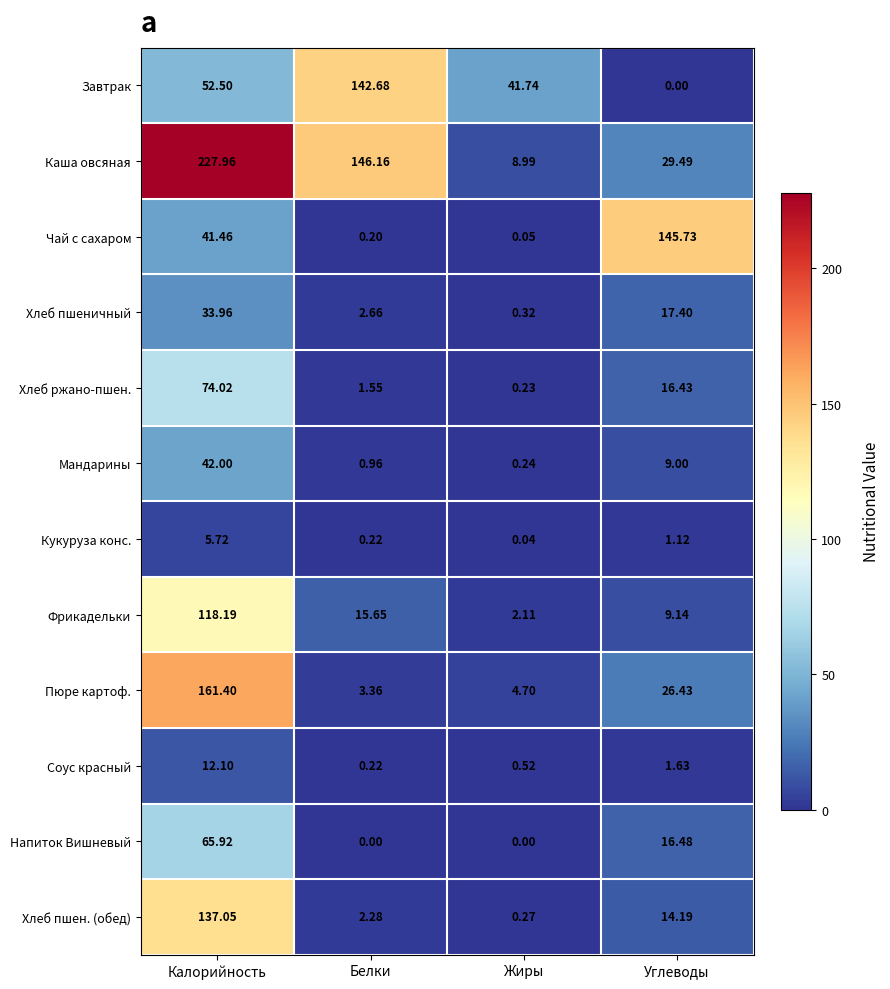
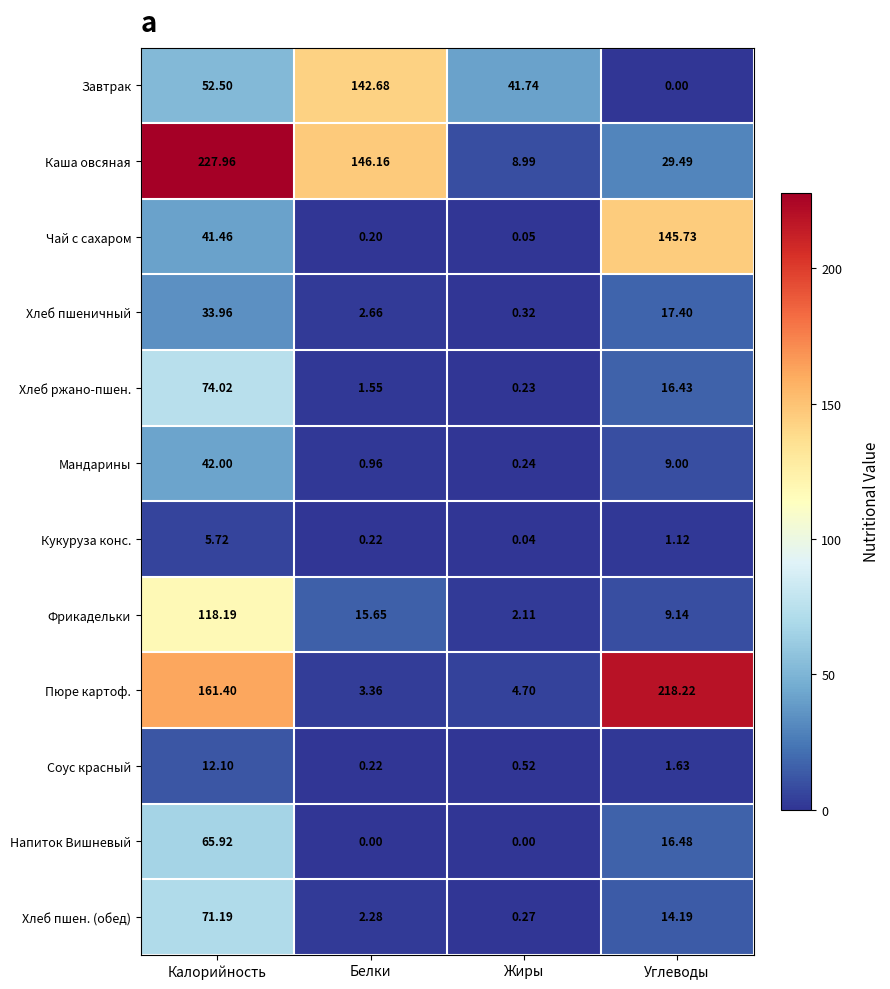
Пюре картоф., Углеводы: 26.43 -> 218.22
Хлеб пшен. (обед), Калорийность: 137.05 -> 71.19
